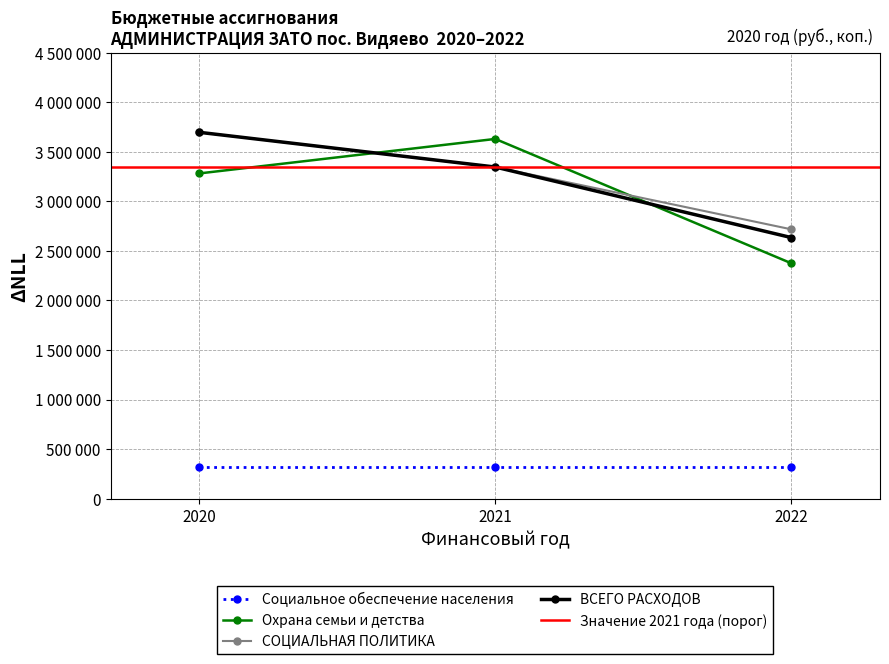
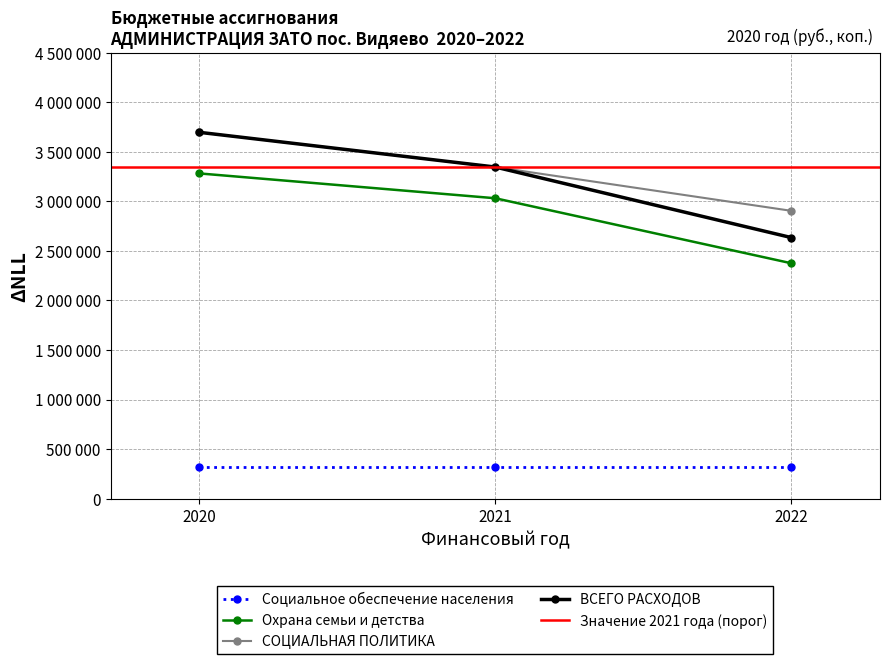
Охрана семьи и детства, 2021: 3600000 -> 3000000
СОЦИАЛЬНАЯ ПОЛИТИКА, 2022: 2700000 -> 2900000
